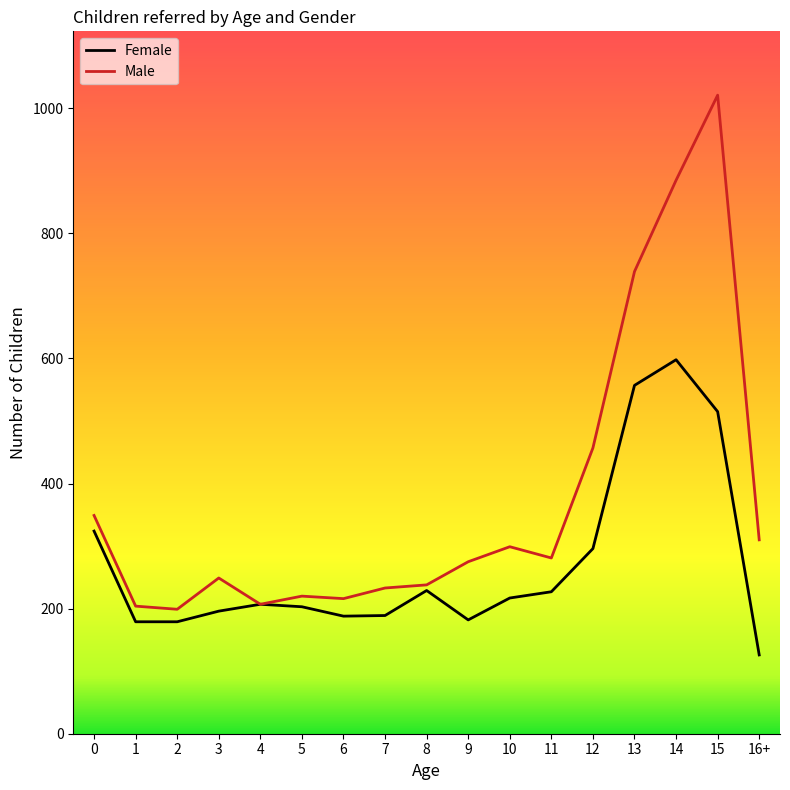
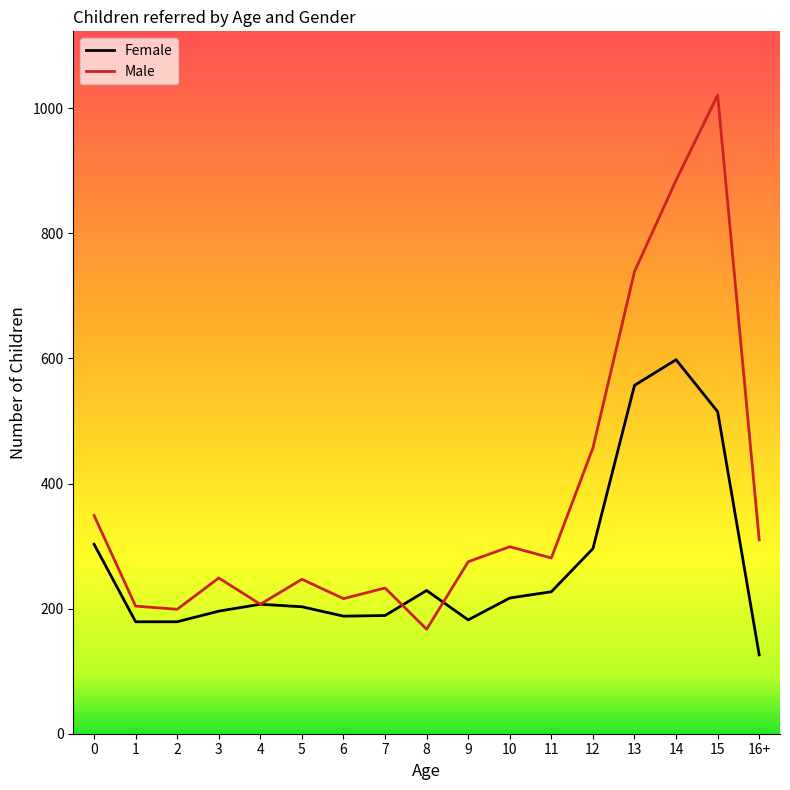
Female, 0: 320 -> 300
Male, 5: 220 -> 250
Male, 8: 240 -> 170
